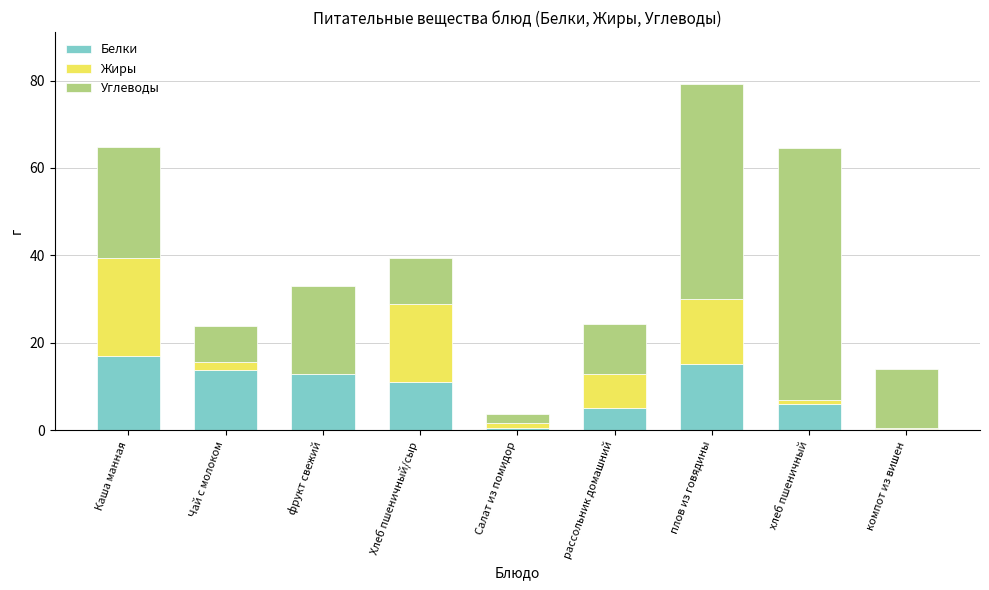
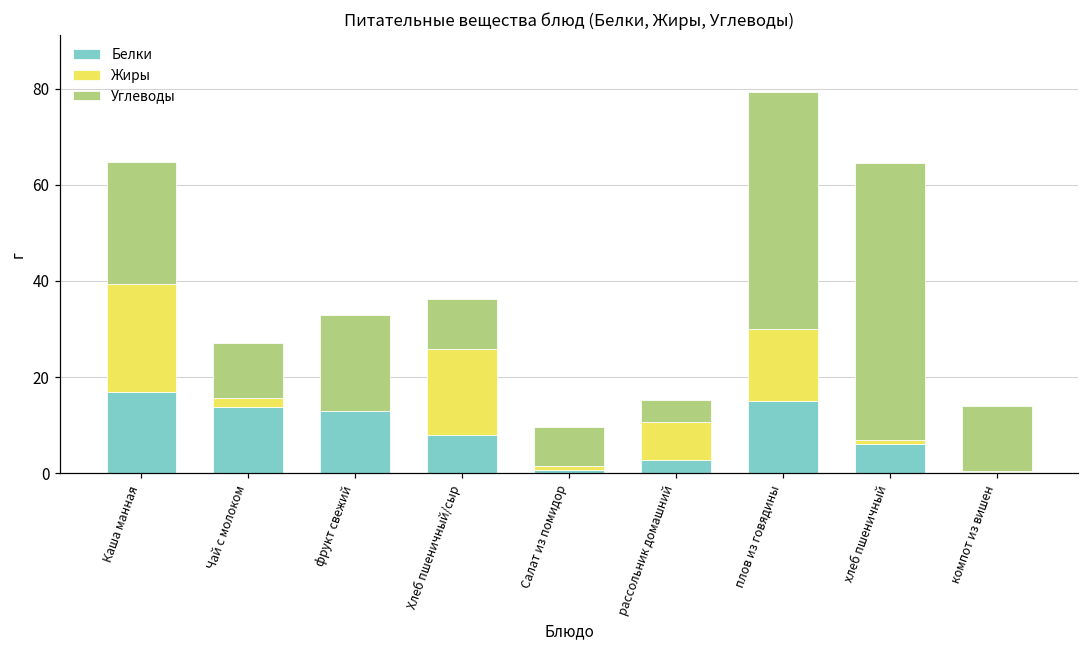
Углеводы, Чай с молоком: 8 -> 12
Белки, Хлеб пшеничный/сыр: 11 -> 8
Углеводы, Салат из помидор: 2 -> 8
Белки, рассольник домашний: 5 -> 3
Углеводы, рассольник домашний: 11 -> 5
